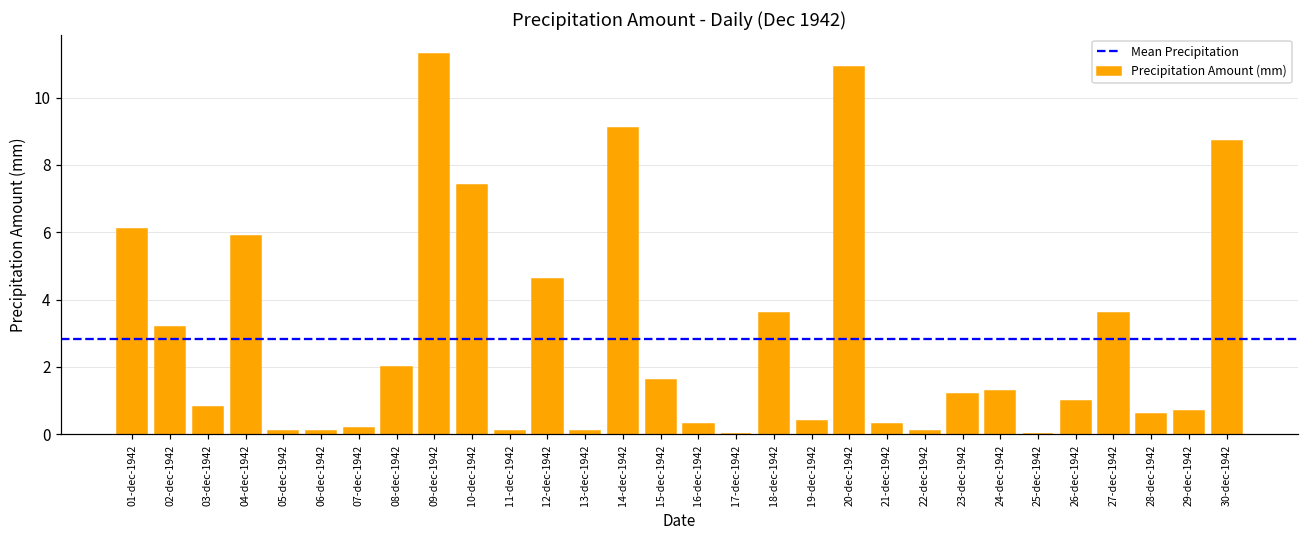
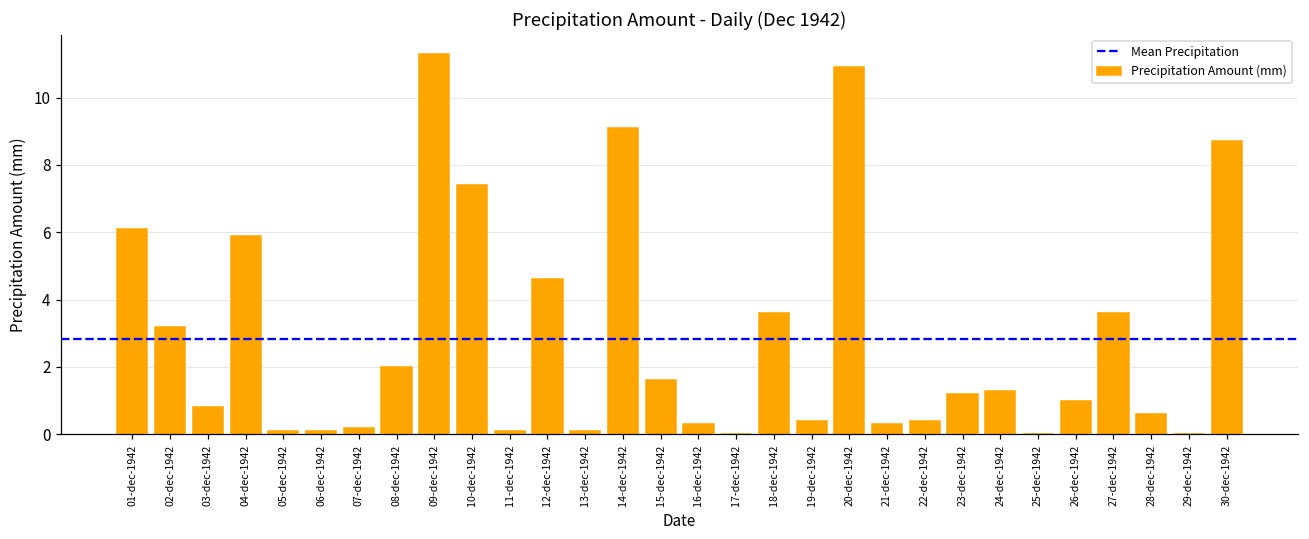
22-dec-1942: 0.1 -> 0.4
29-dec-1942: 0.7 -> 0.0
